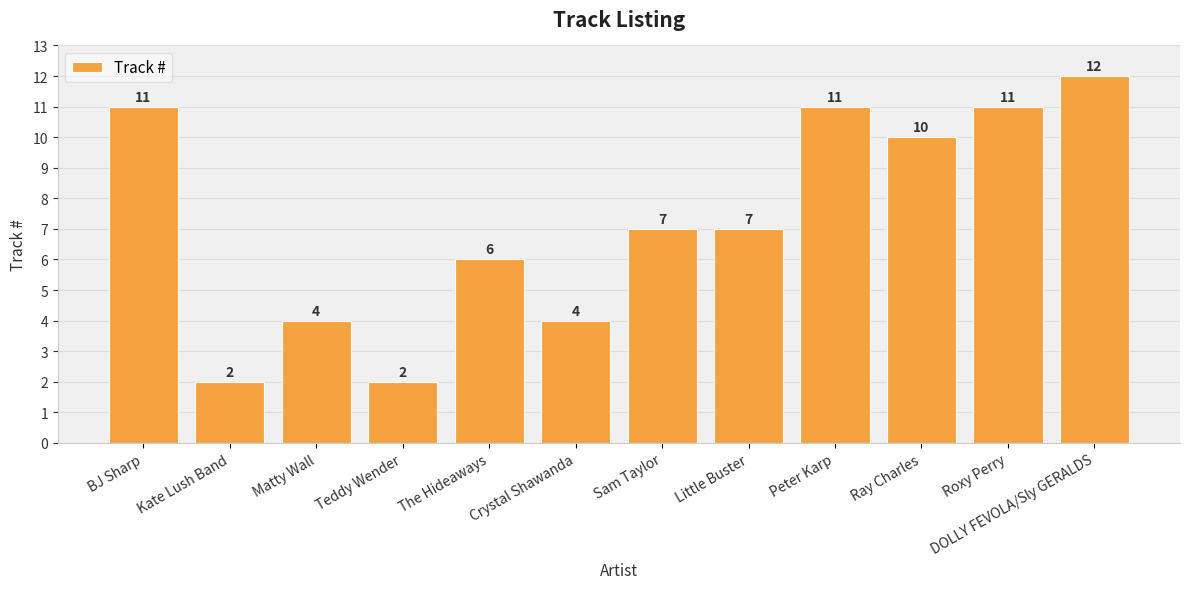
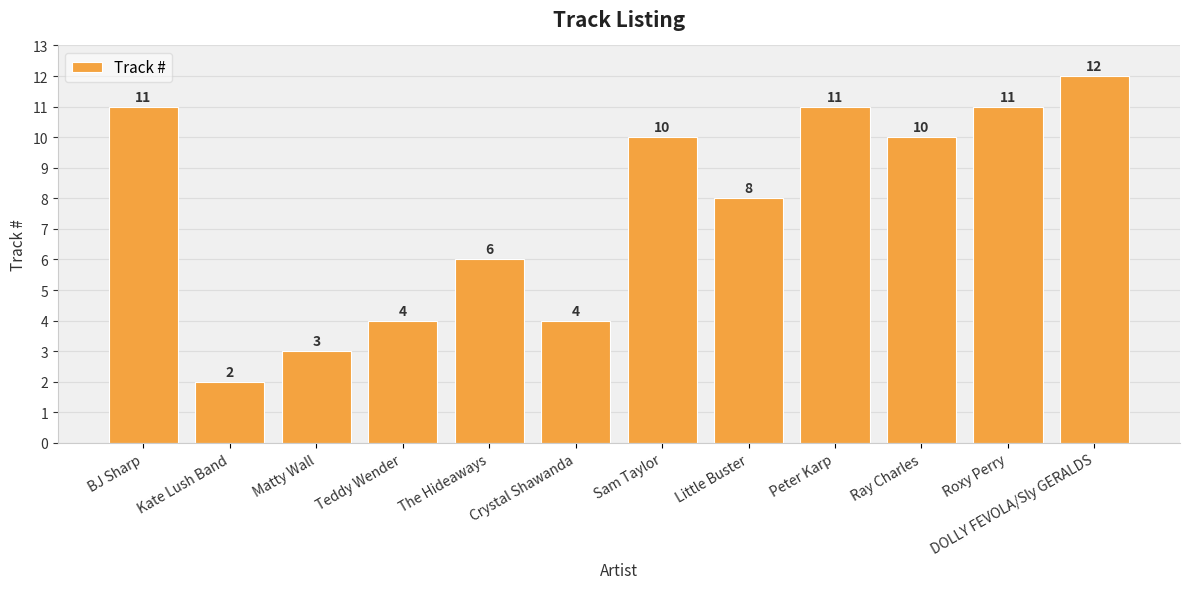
Matty Wall: 4 -> 3
Teddy Wender: 2 -> 4
Sam Taylor: 7 -> 10
Little Buster: 7 -> 8
